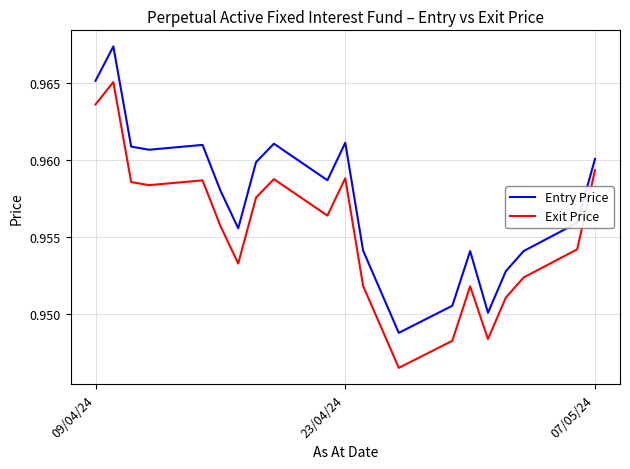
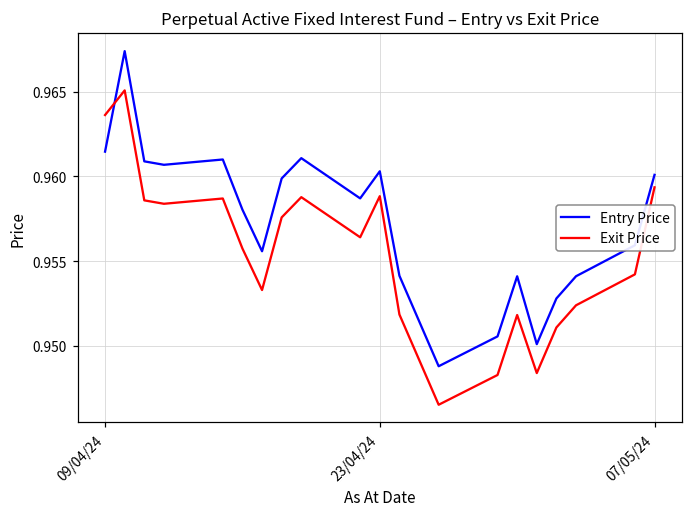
Entry Price, 09/04/24: 0.9652 -> 0.9615
Entry Price, 23/04/24: 0.9611 -> 0.9603
